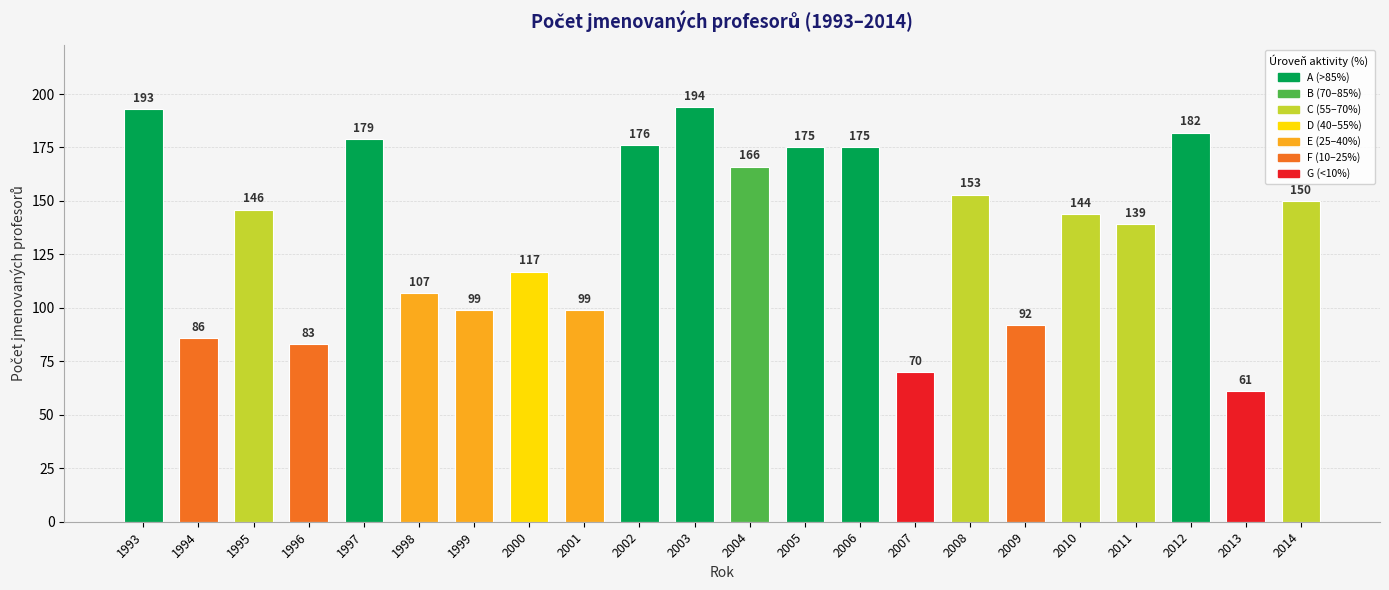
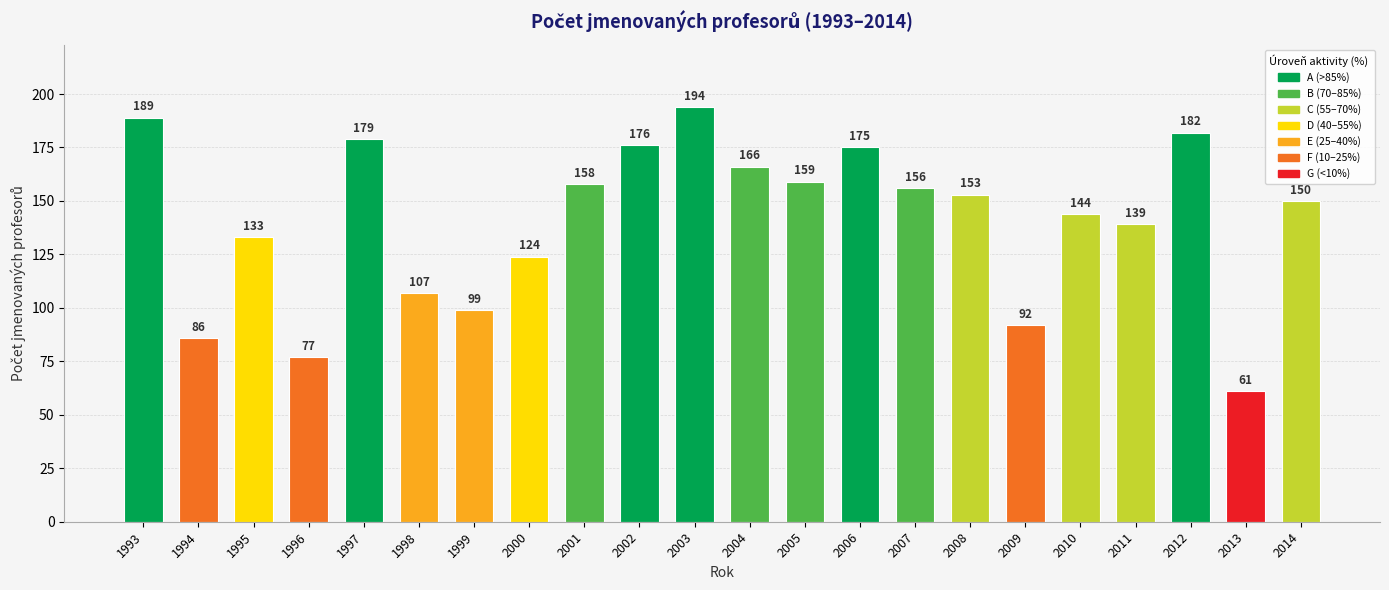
1993: 193 -> 189
1995: 146 -> 133
1996: 83 -> 77
2000: 117 -> 124
2001: 99 -> 158
2005: 175 -> 159
2007: 70 -> 156
